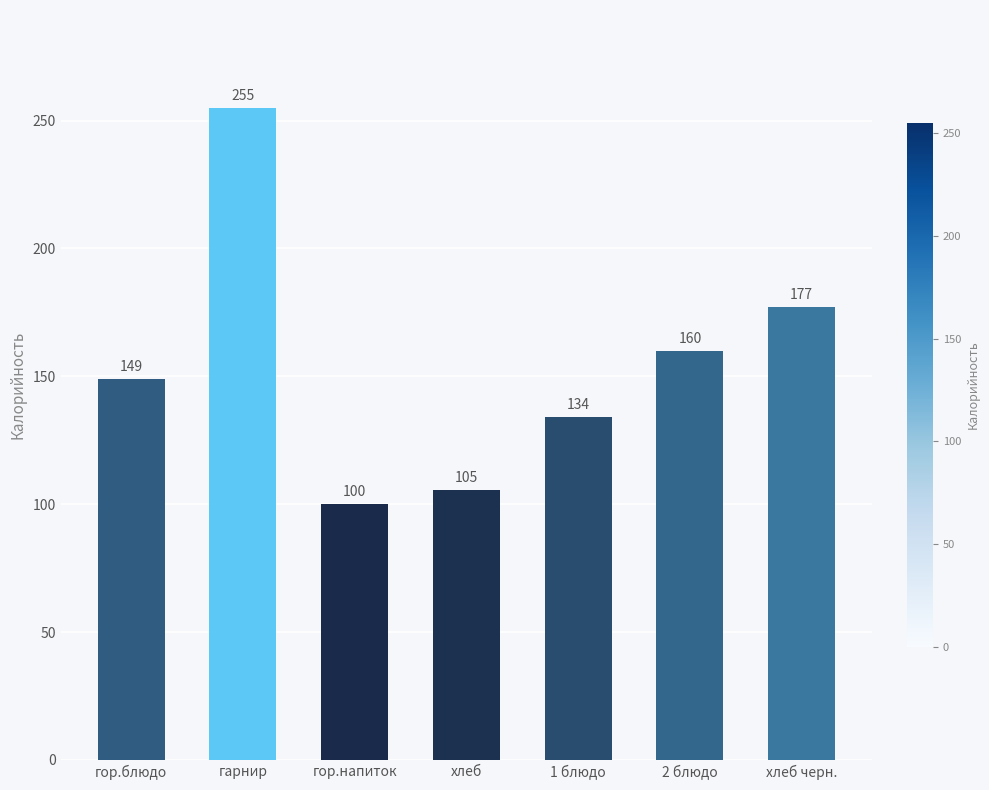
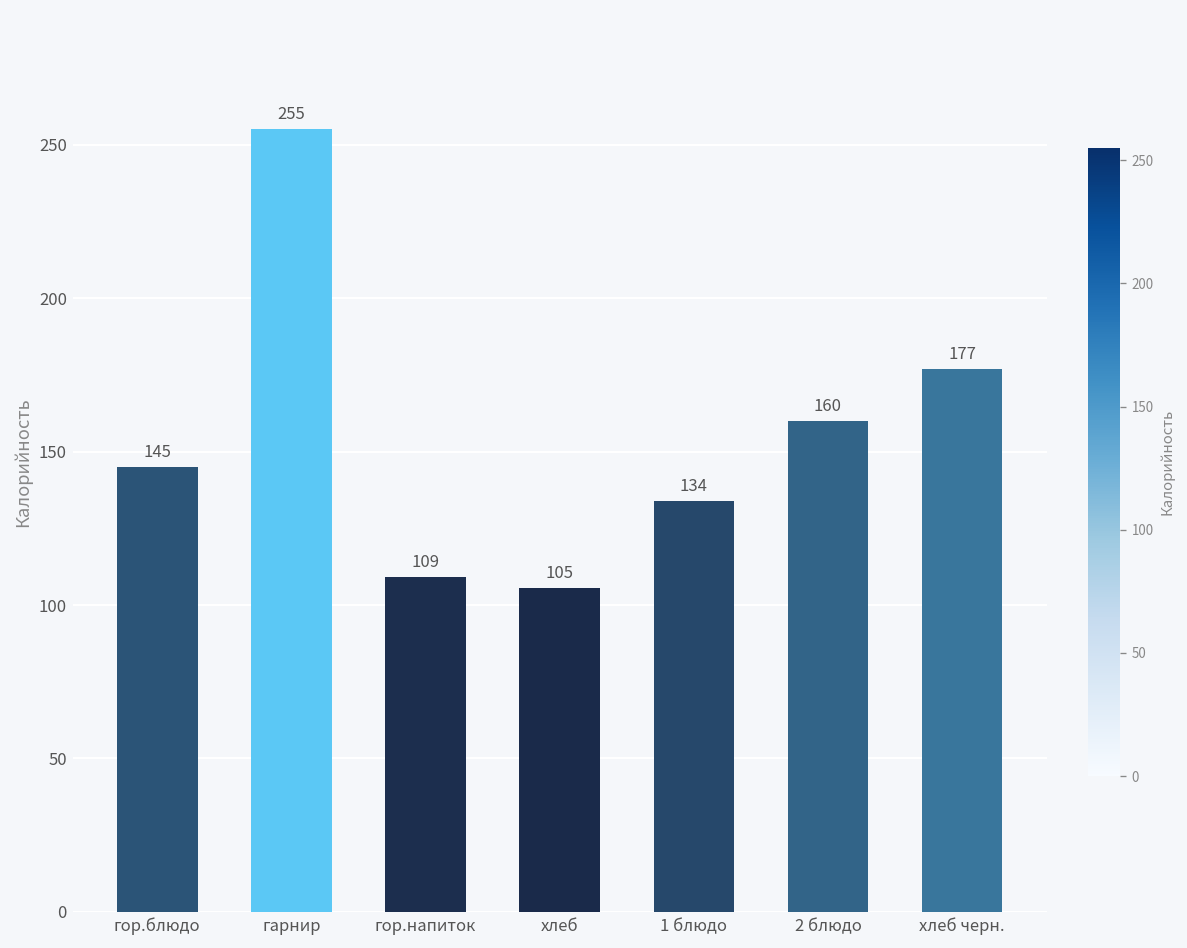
гор.блюдо: 149 -> 145
гор.напиток: 100 -> 109
